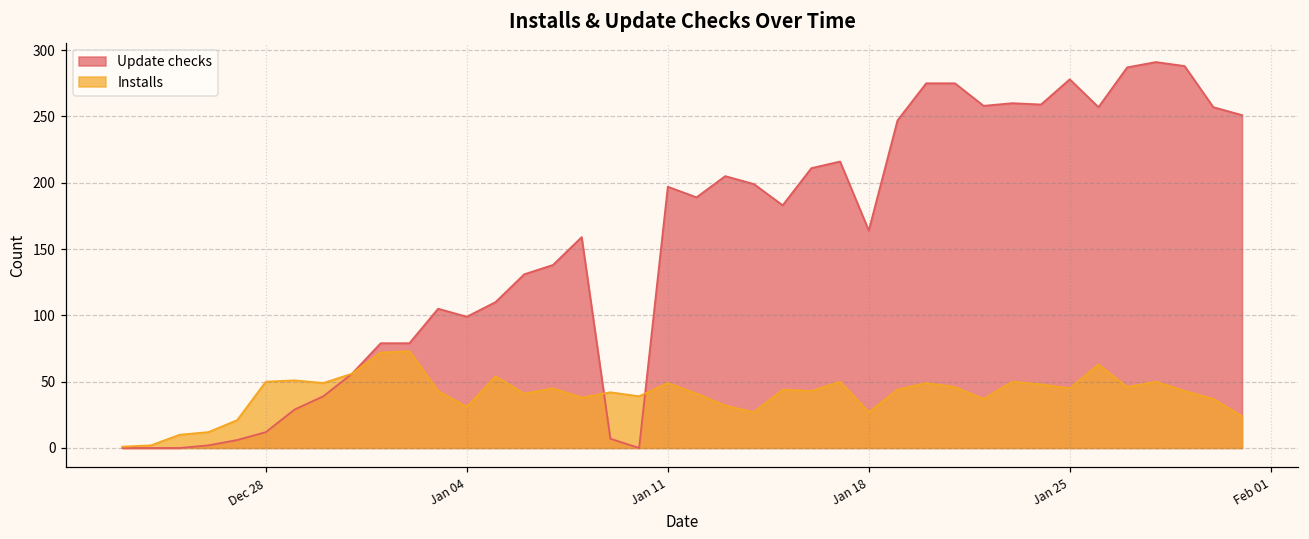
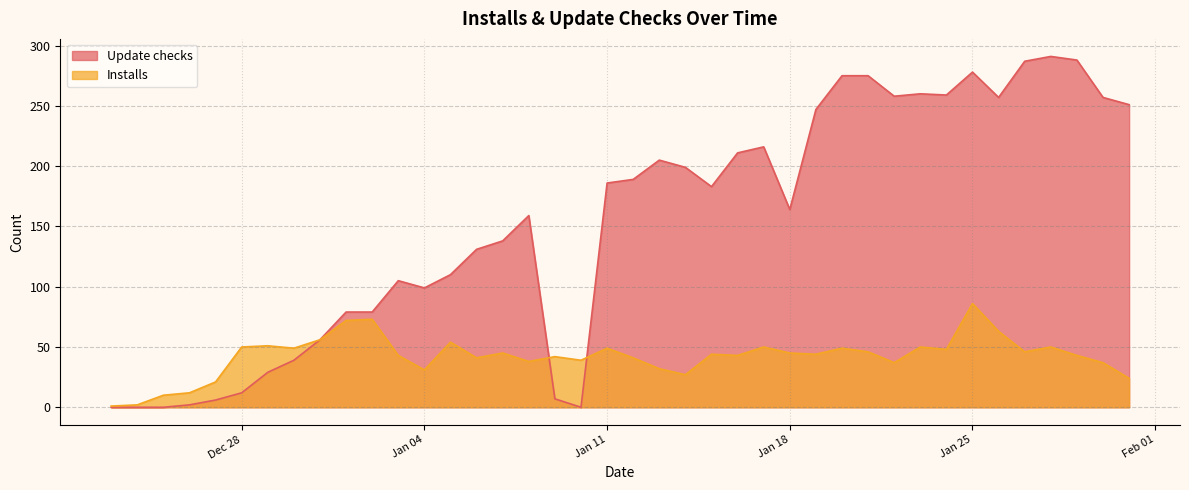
Update checks, Jan 11: 197 -> 186
Installs, Jan 18: 27 -> 45
Installs, Jan 25: 45 -> 86
